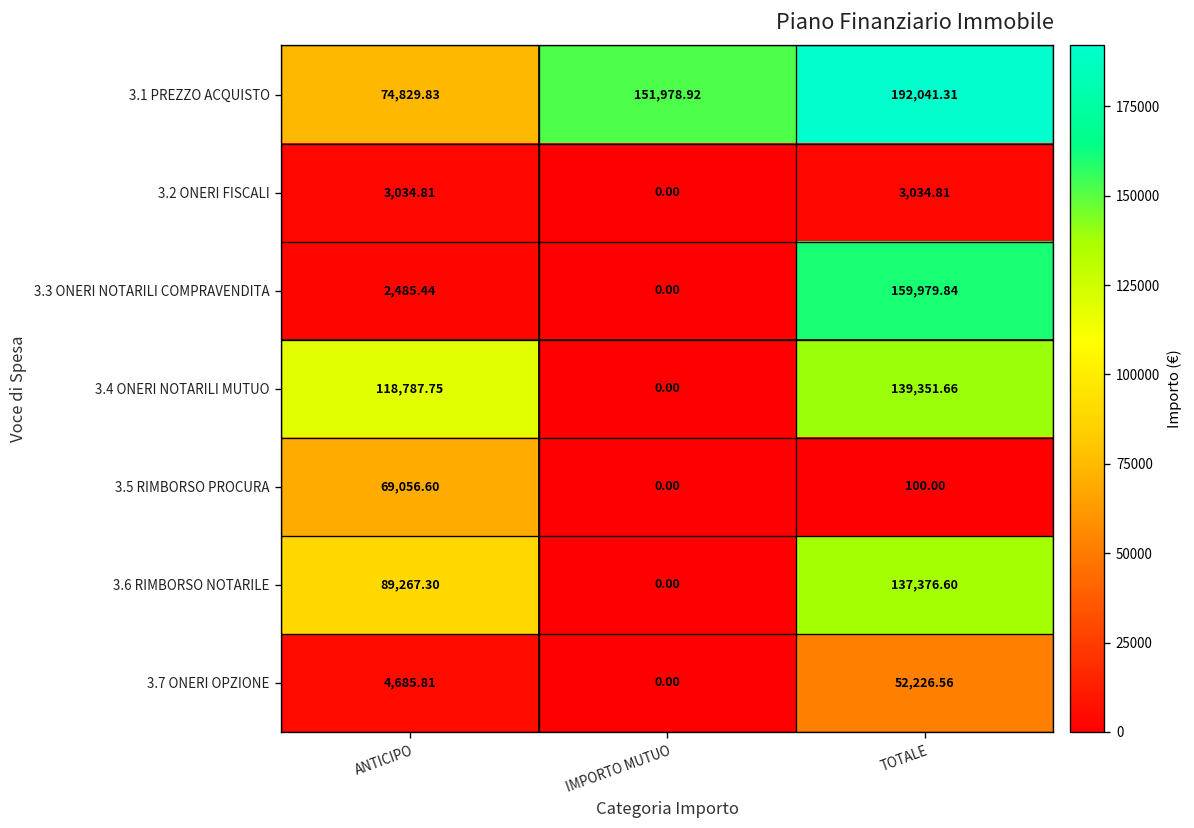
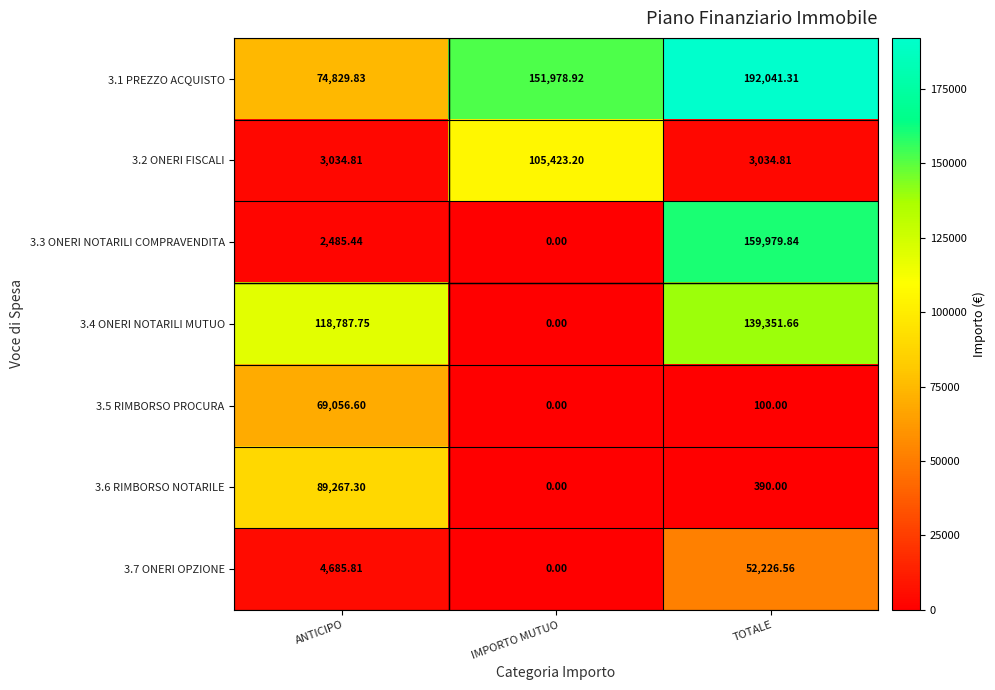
3.2 ONERI FISCALI, IMPORTO MUTUO: 0.00 -> 105,423.20
3.6 RIMBORSO NOTARILE, TOTALE: 137,376.60 -> 390.00
